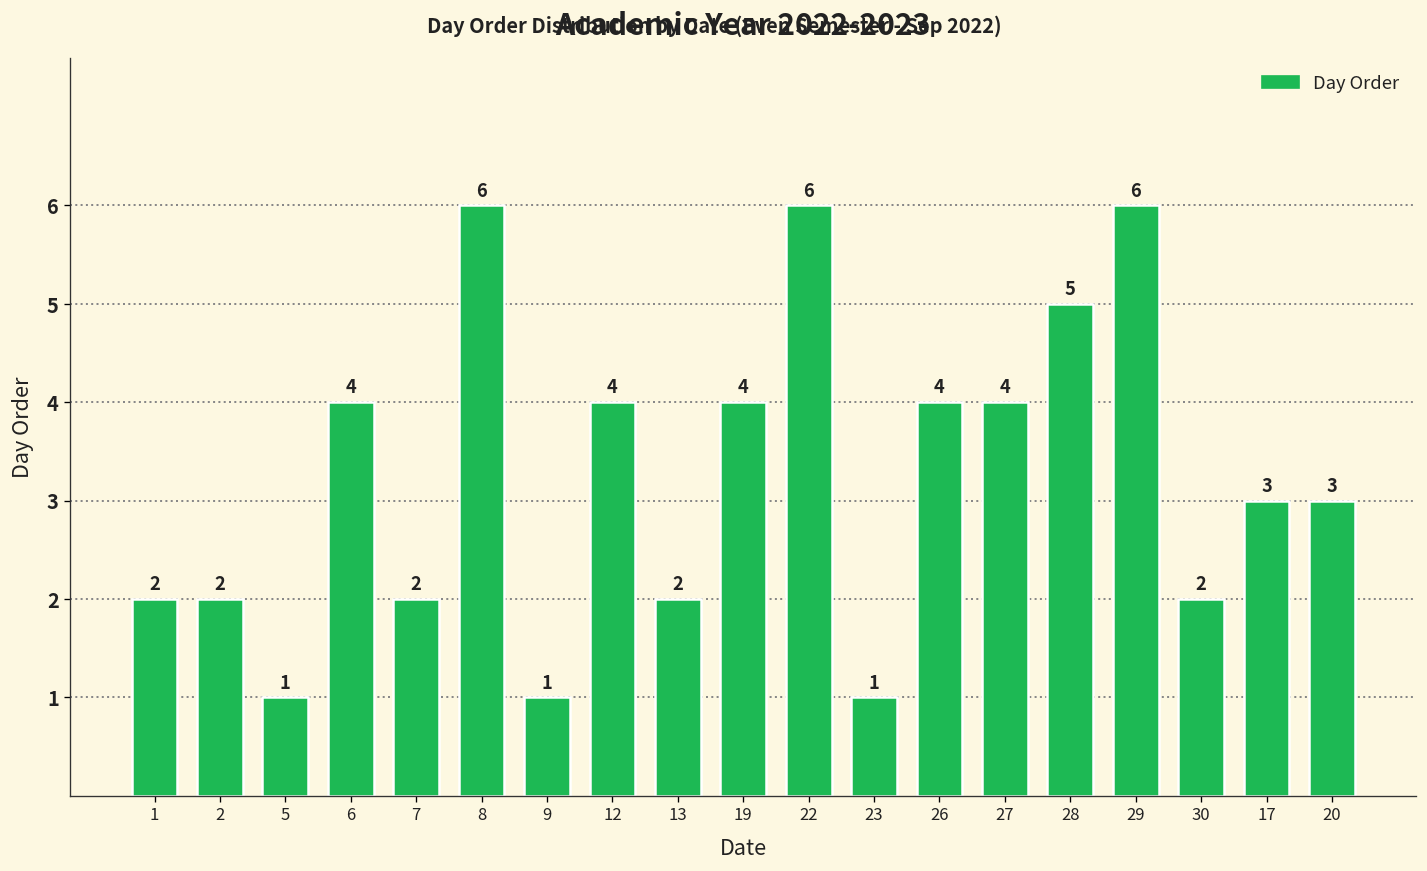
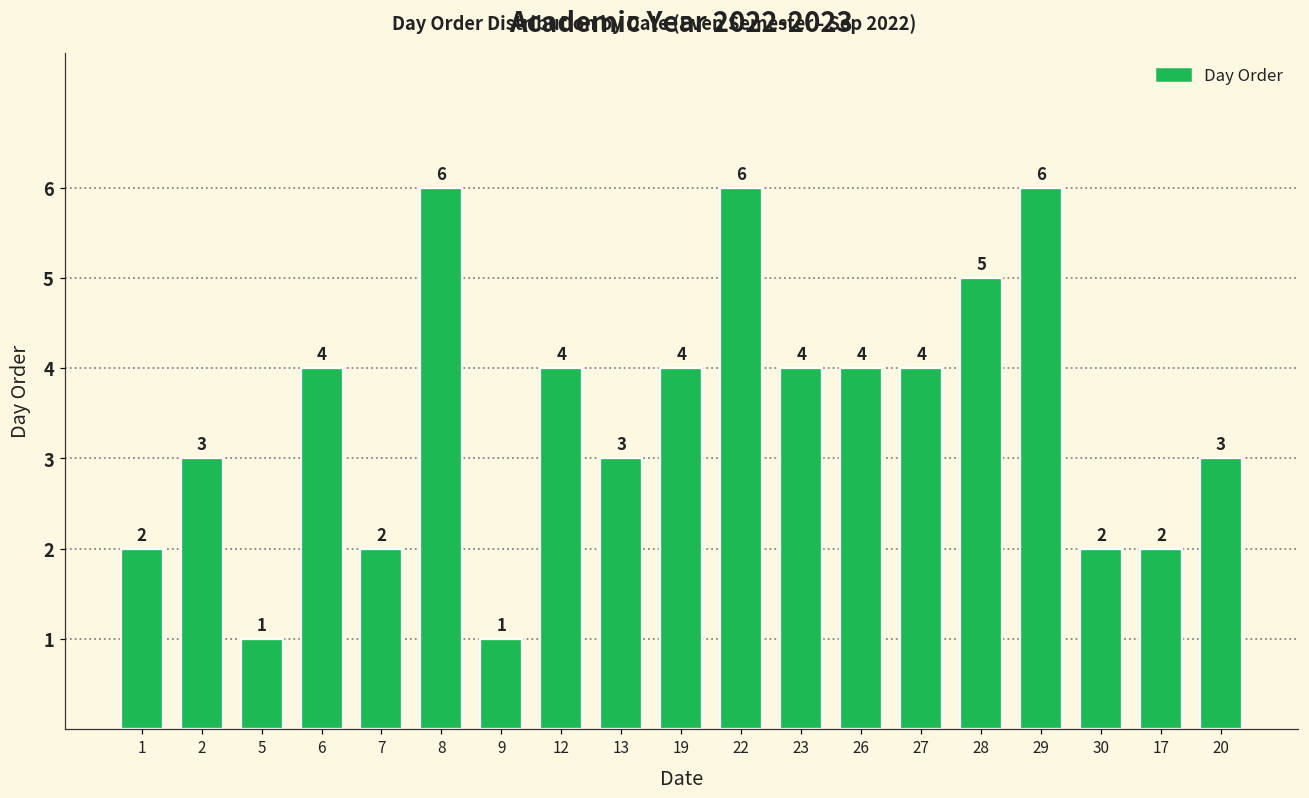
2: 2 -> 3
13: 2 -> 3
23: 1 -> 4
17: 3 -> 2
